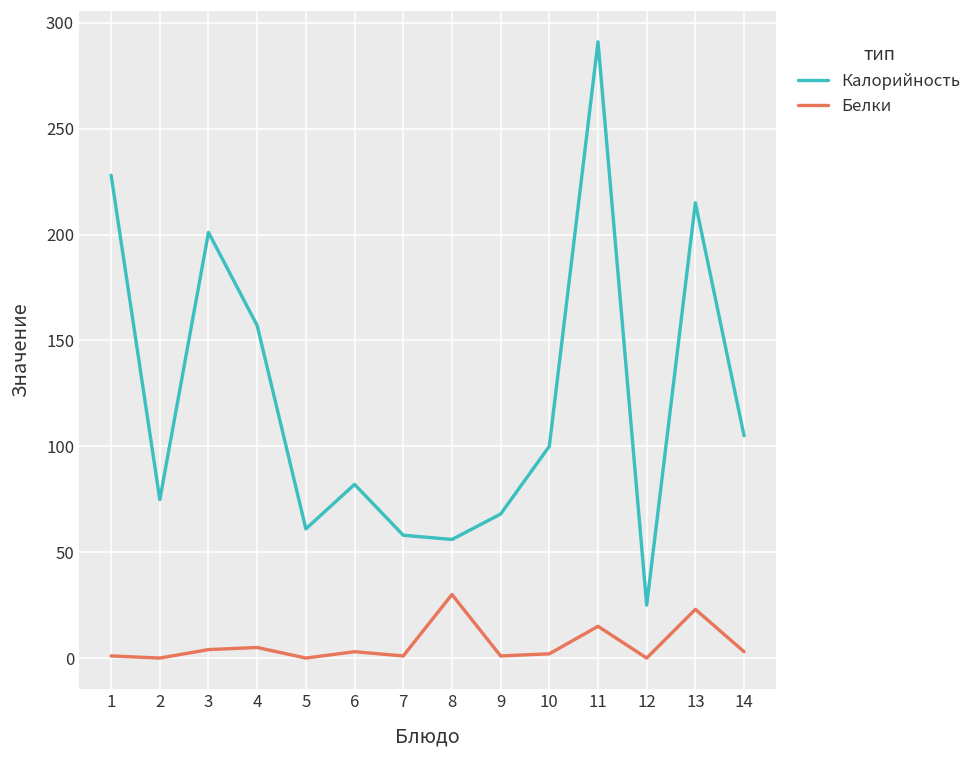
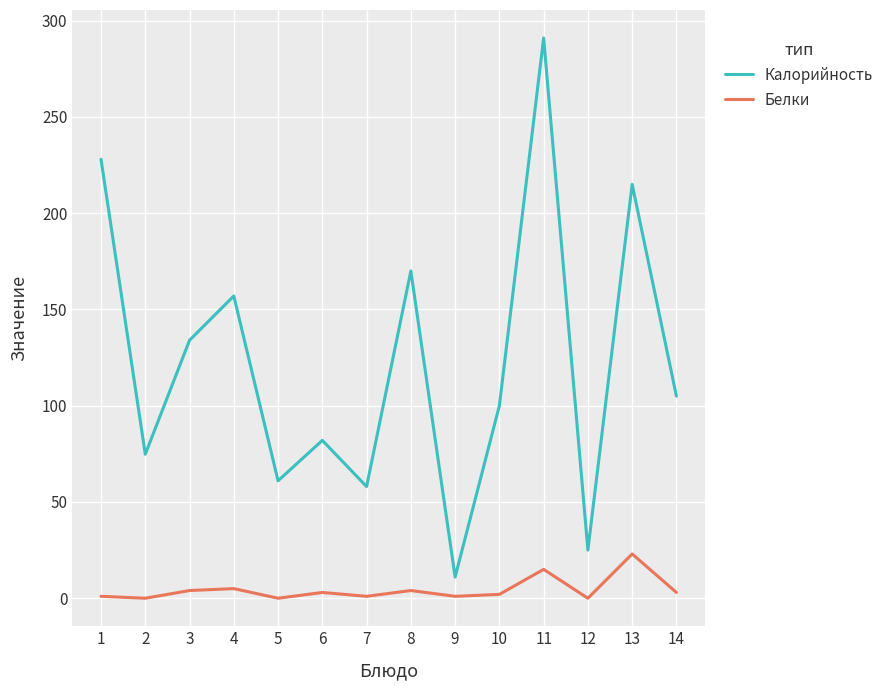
Калорийность, 3: 201 -> 134
Калорийность, 8: 56 -> 170
Белки, 8: 30 -> 4
Калорийность, 9: 68 -> 11
